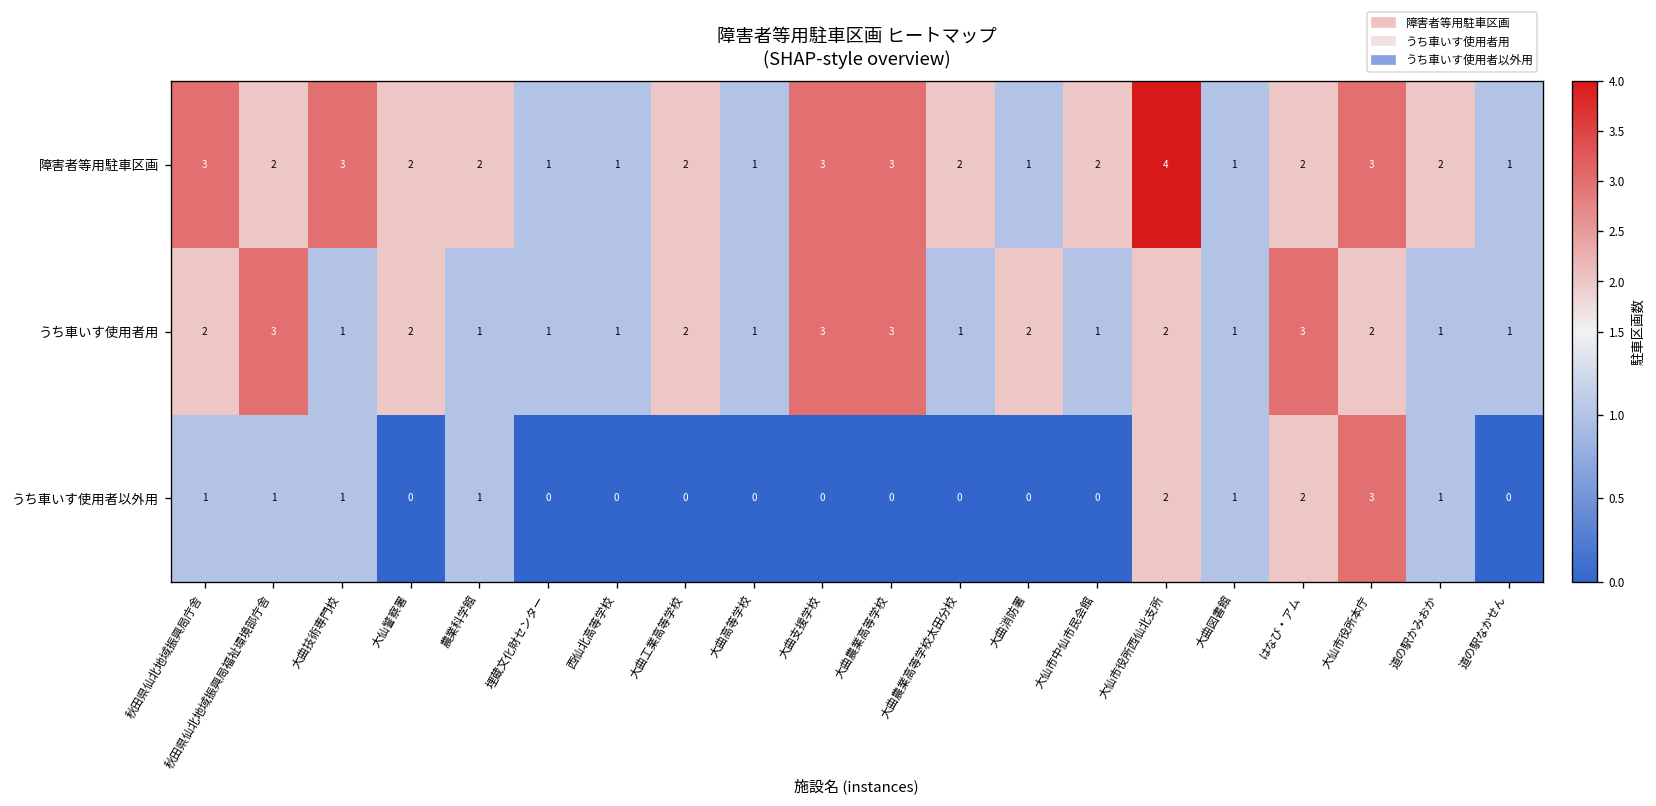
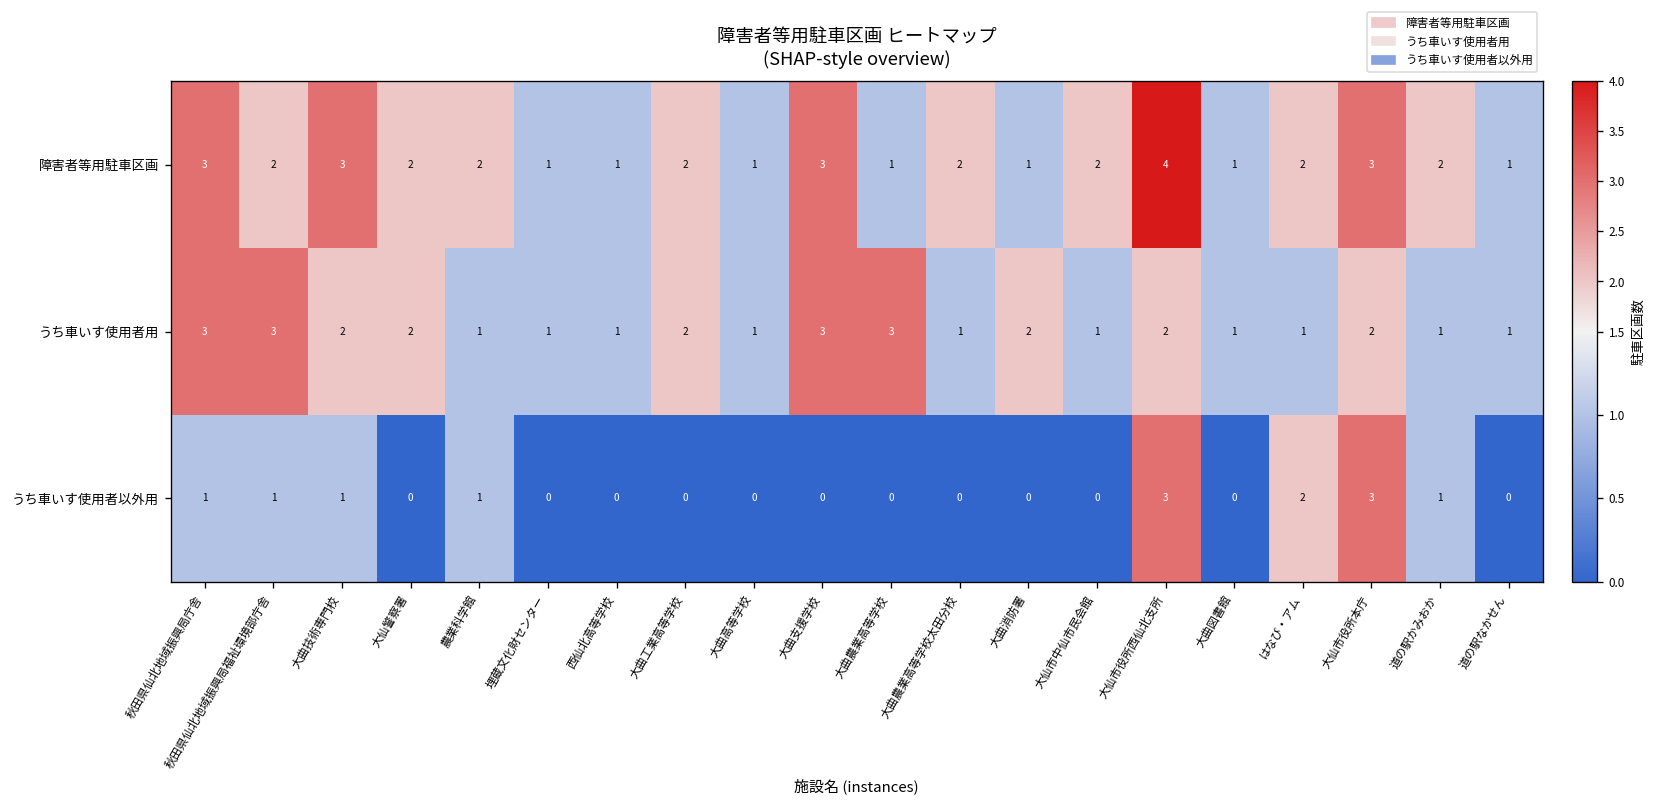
障害者等用駐車区画, 大曲農業高等学校: 3 -> 1
うち車いす使用者用, 秋田県仙北地域振興局庁舎: 2 -> 3
うち車いす使用者用, 大曲技術専門校: 1 -> 2
うち車いす使用者用, はなび・アム: 3 -> 1
うち車いす使用者以外用, 大仙市役所西仙北支所: 2 -> 3
うち車いす使用者以外用, 大曲図書館: 1 -> 0
